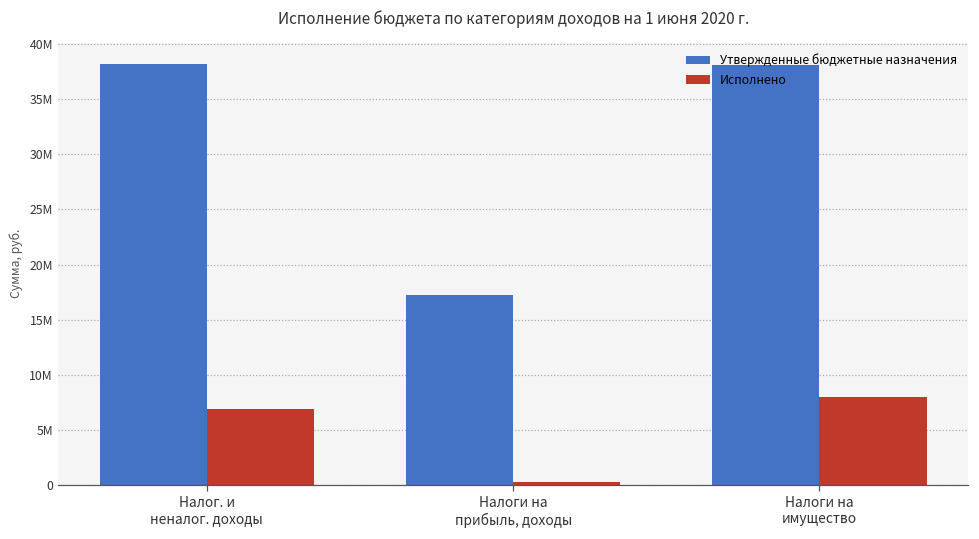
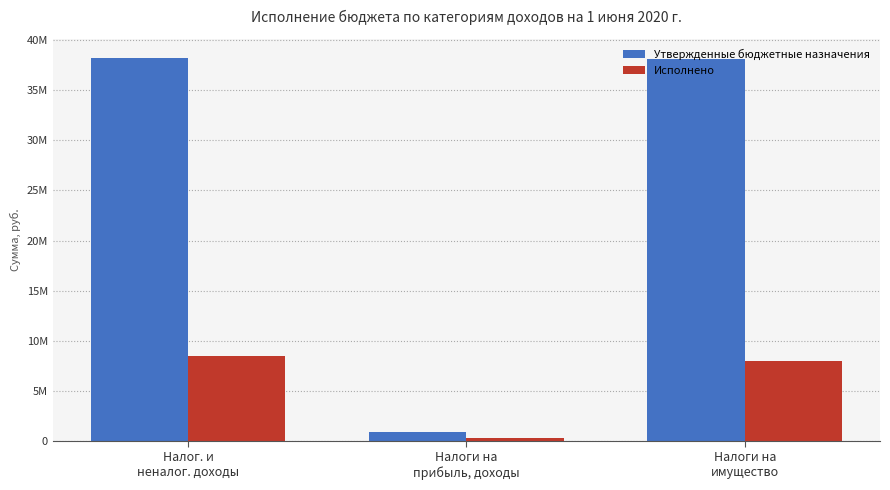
Исполнено, Налог. и неналог. доходы: 6900000 -> 8500000
Утвержденные бюджетные назначения, Налоги на прибыль, доходы: 17300000 -> 900000
